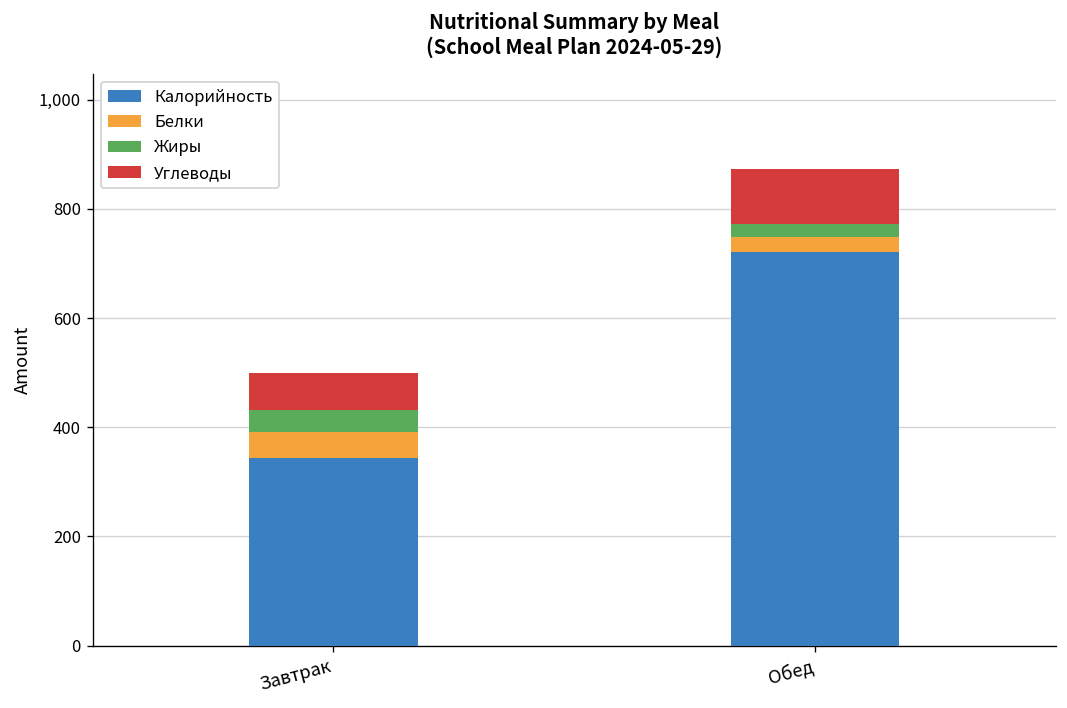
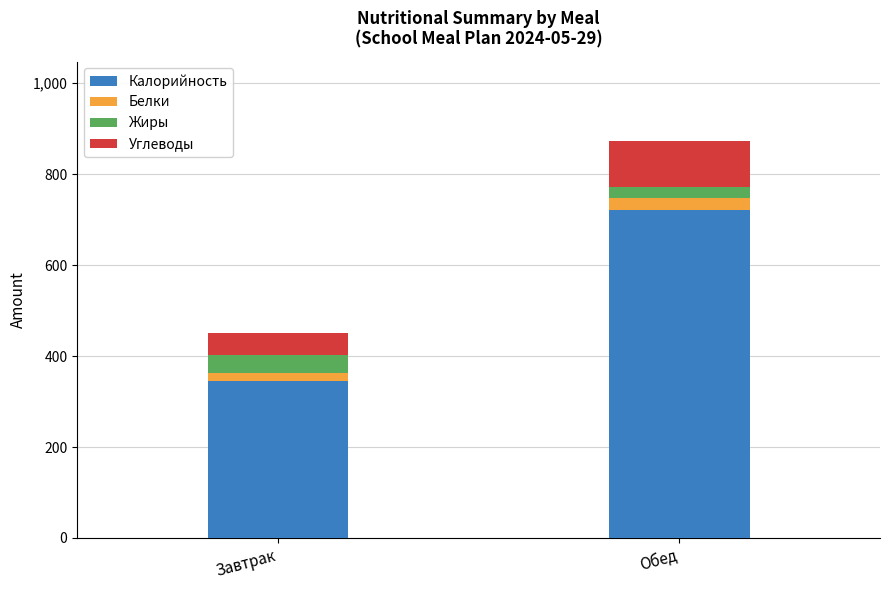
Белки, Завтрак: 50 -> 20
Углеводы, Завтрак: 70 -> 50
